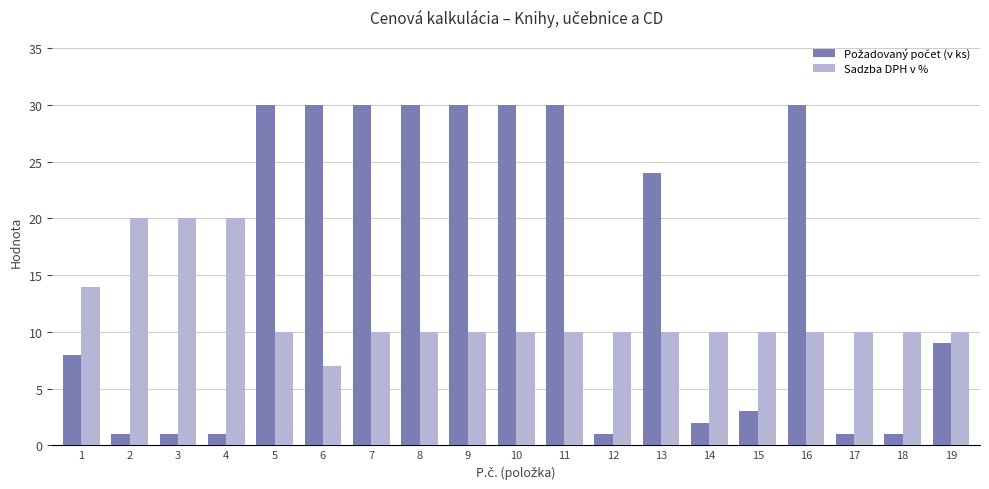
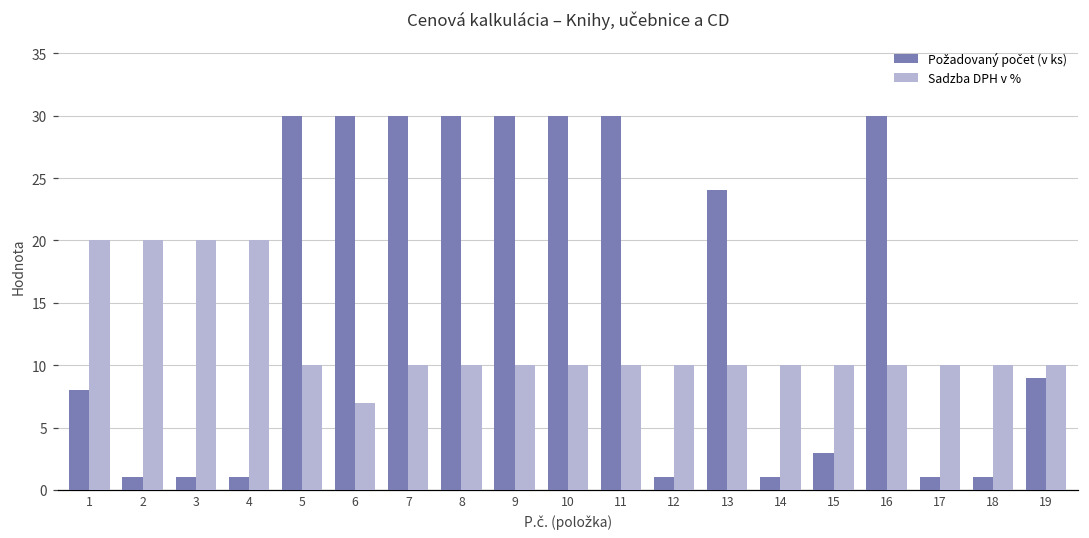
Sadzba DPH v %, 1: 14 -> 20
Požadovaný počet (v ks), 14: 2 -> 1
